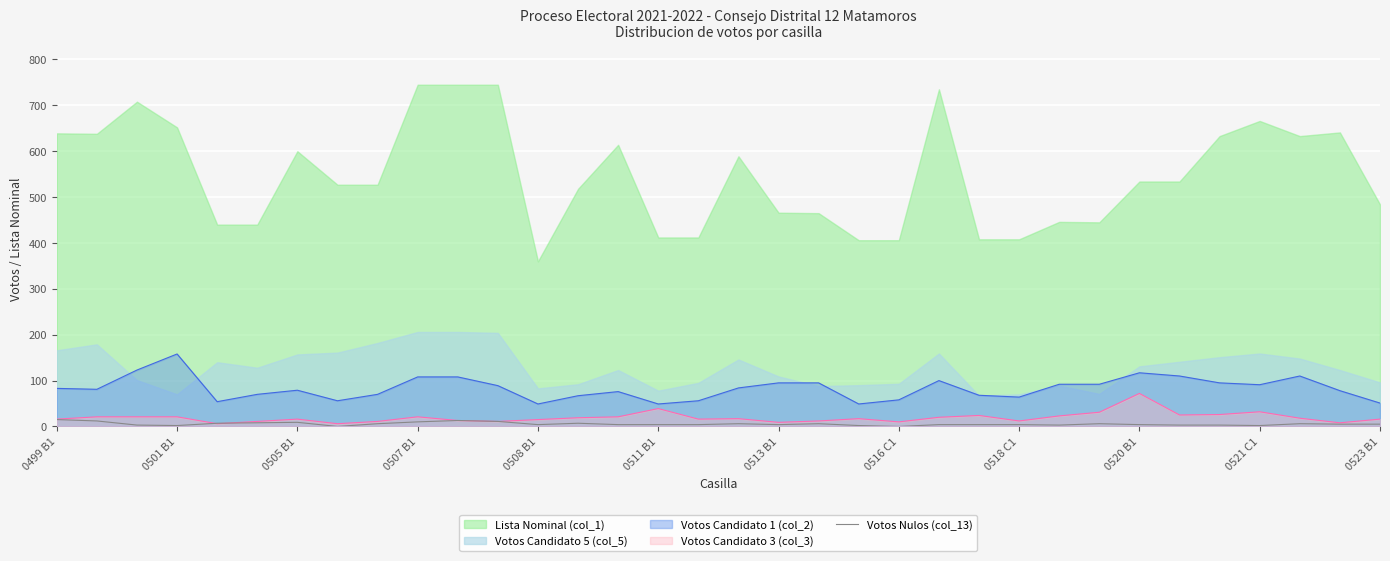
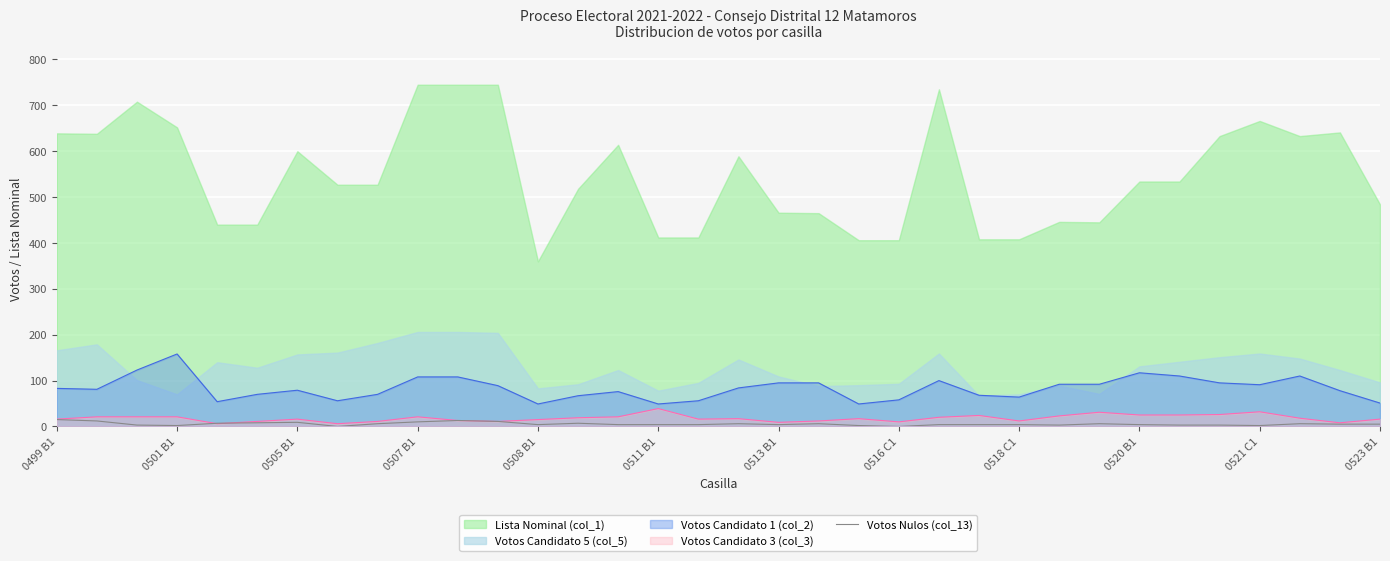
Votos Candidato 3 (col_3), 0520 B1: 70 -> 30
